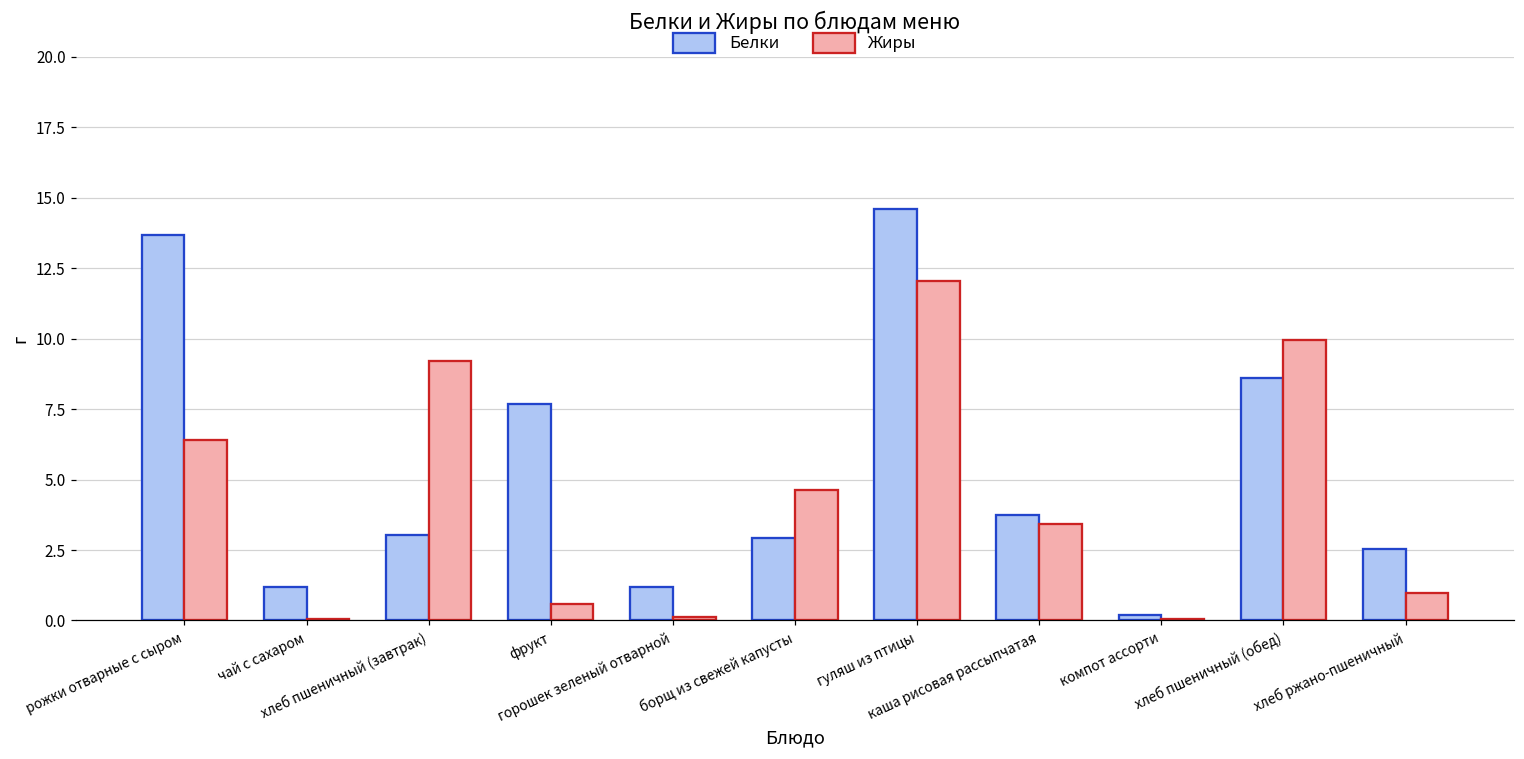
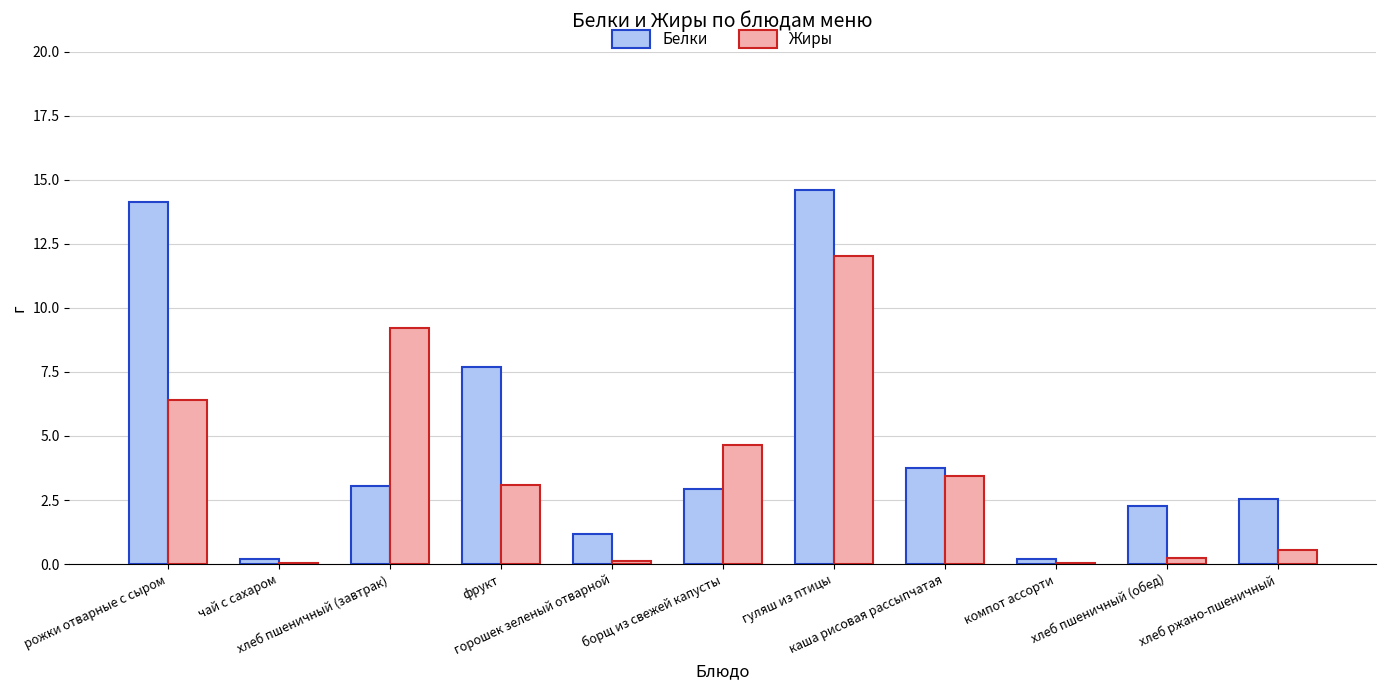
Белки, рожки отварные с сыром: 13.7 -> 14.1
Белки, чай с сахаром: 1.2 -> 0.2
Жиры, фрукт: 0.6 -> 3.1
Белки, хлеб пшеничный (обед): 8.6 -> 2.3
Жиры, хлеб пшеничный (обед): 10.0 -> 0.2
Жиры, хлеб ржано-пшеничный: 1.0 -> 0.5
